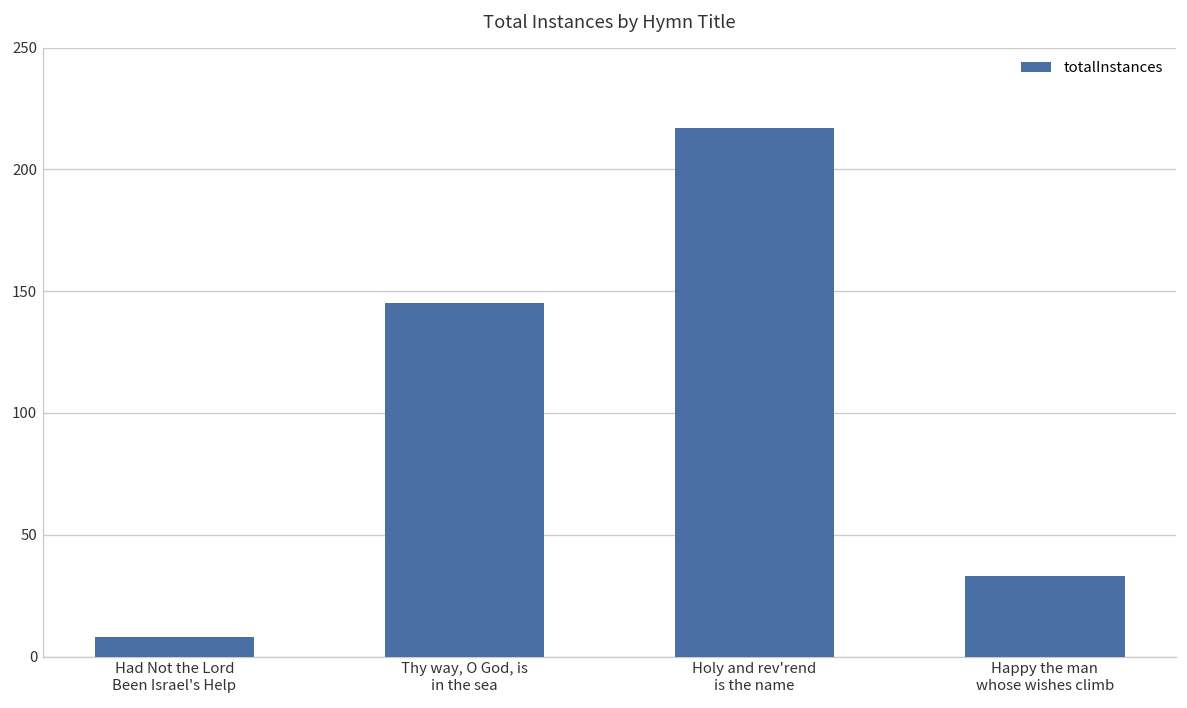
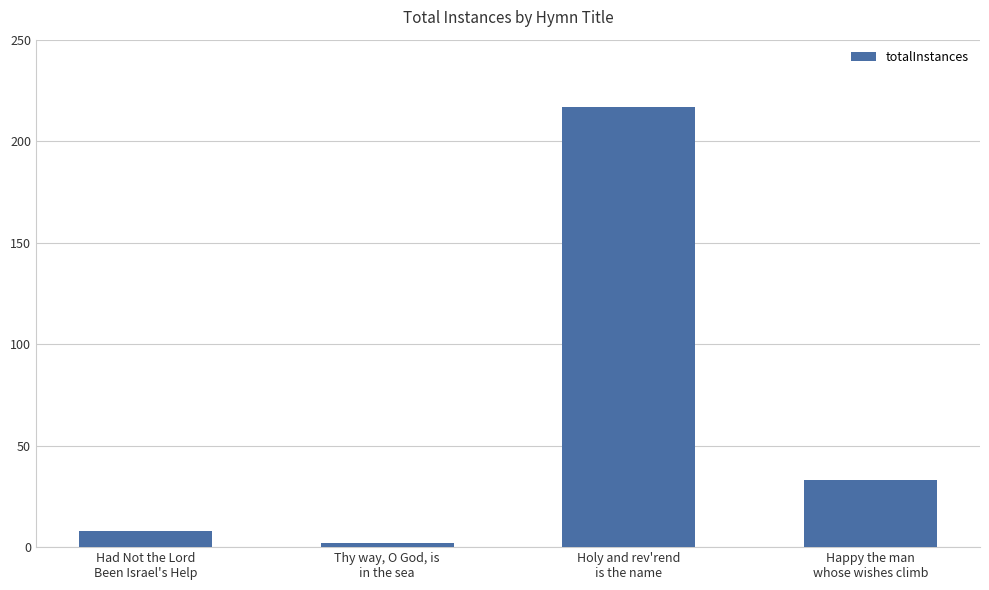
Thy way, O God, is in the sea: 145 -> 2
